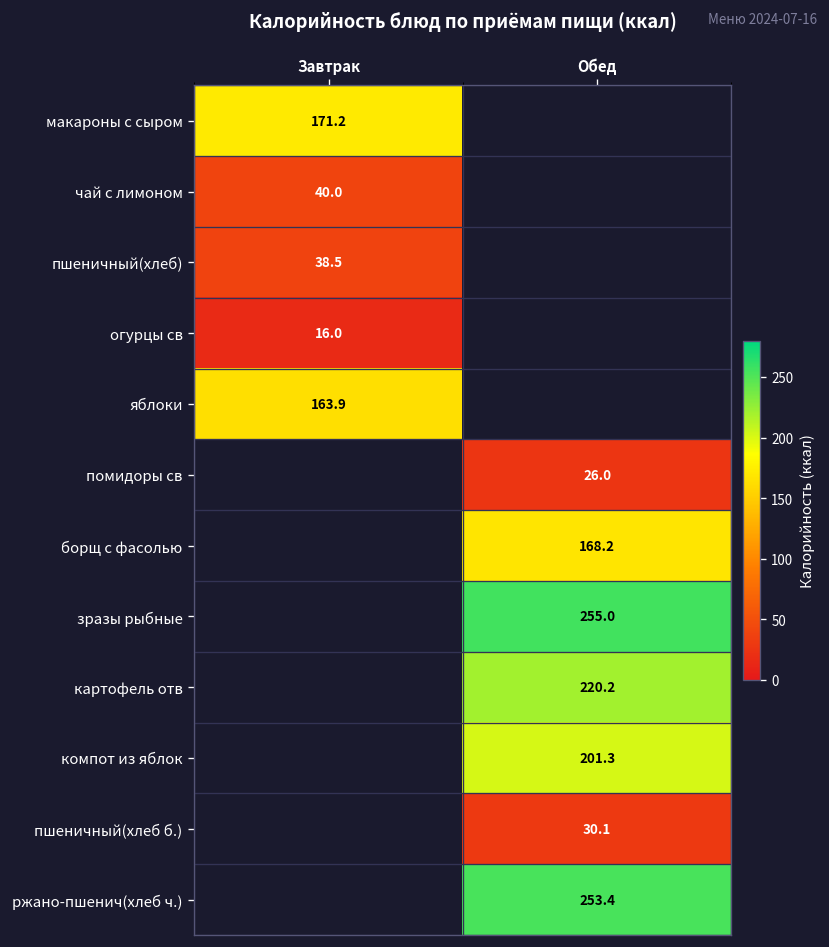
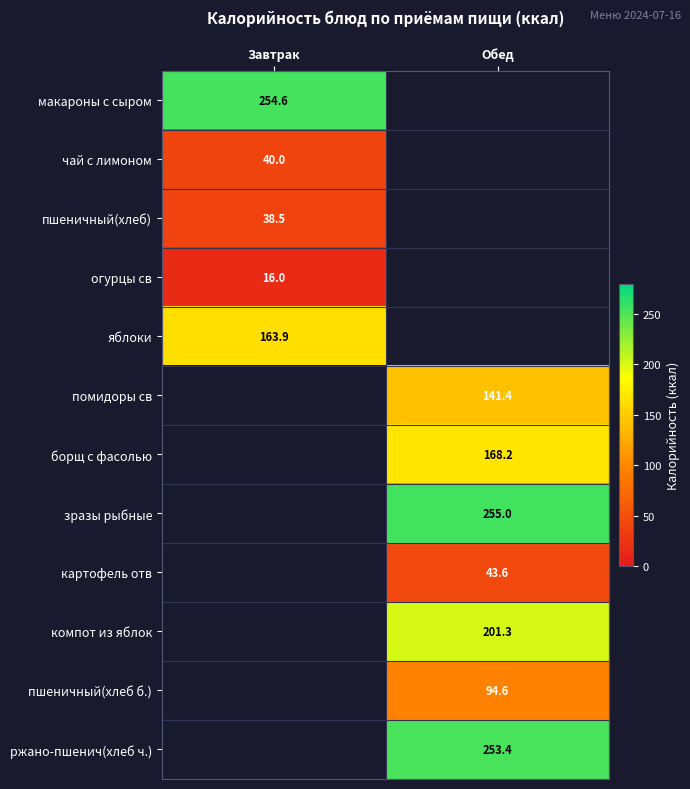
макароны с сыром, Завтрак: 171.2 -> 254.6
помидоры св, Обед: 26.0 -> 141.4
картофель отв, Обед: 220.2 -> 43.6
пшеничный(хлеб б.), Обед: 30.1 -> 94.6
